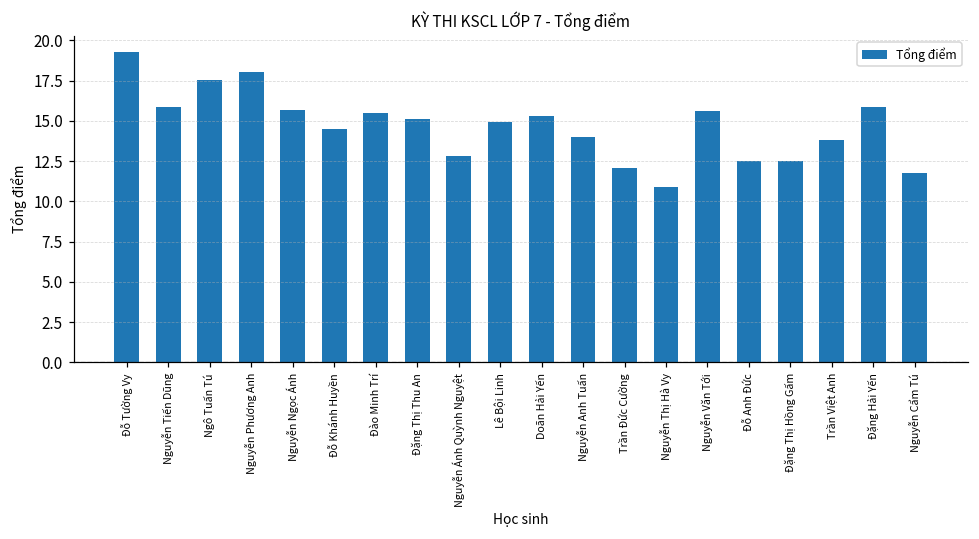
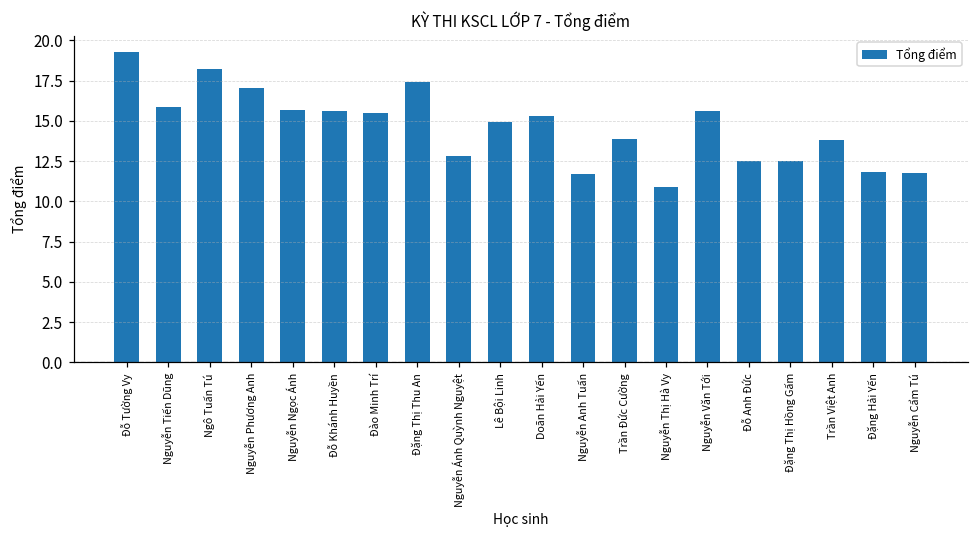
Ngô Tuấn Tú: 17.6 -> 18.2
Nguyễn Phương Anh: 18.0 -> 17.1
Đỗ Khánh Huyền: 14.5 -> 15.6
Đặng Thị Thu An: 15.1 -> 17.4
Nguyễn Anh Tuấn: 14.0 -> 11.7
Trần Đức Cường: 12.1 -> 13.9
Đặng Hải Yến: 15.9 -> 11.9
